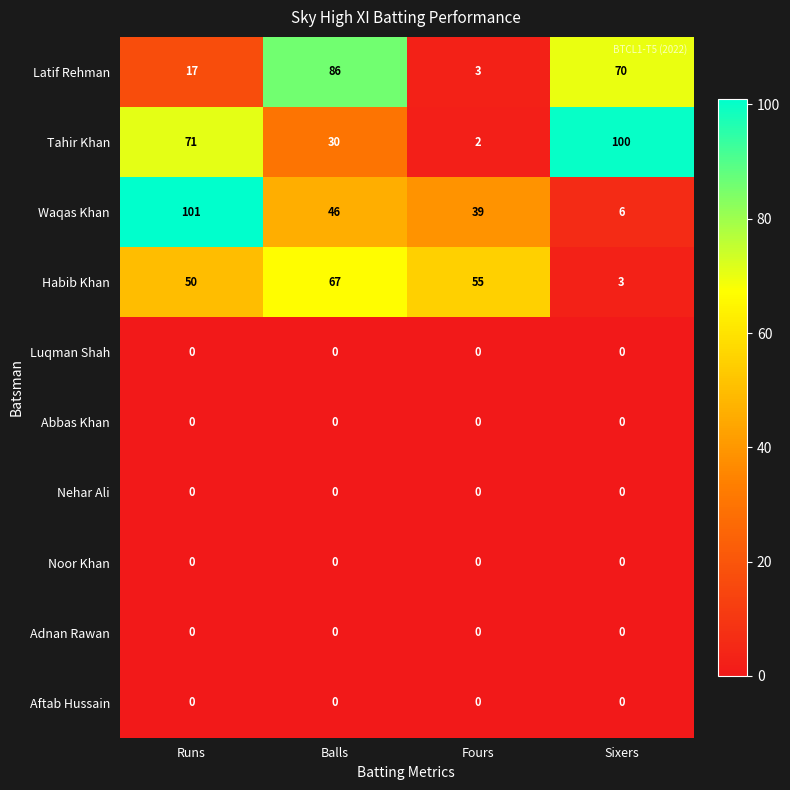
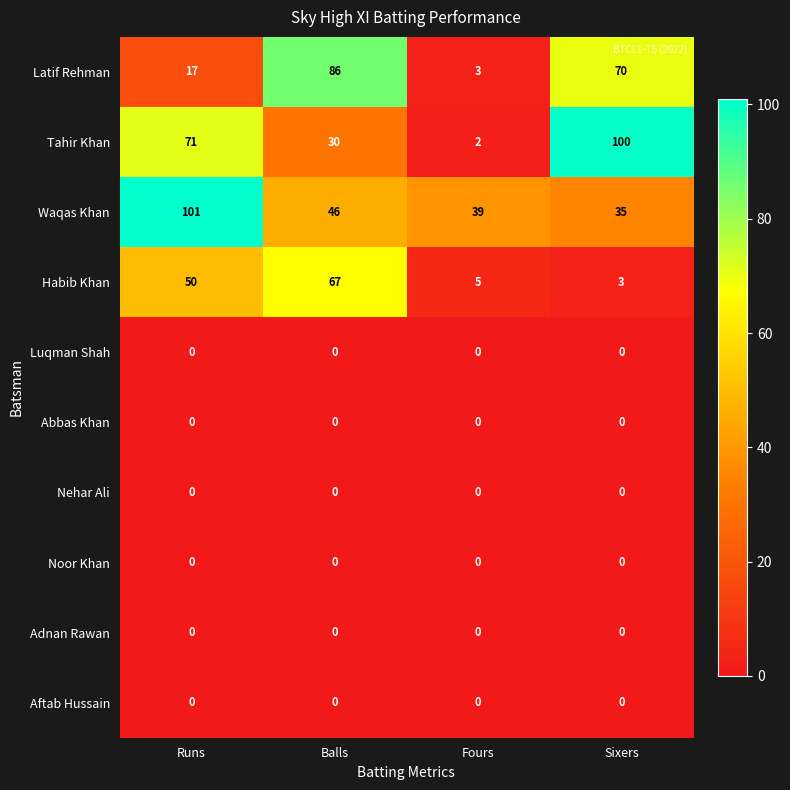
Waqas Khan, Sixers: 6 -> 35
Habib Khan, Fours: 55 -> 5
